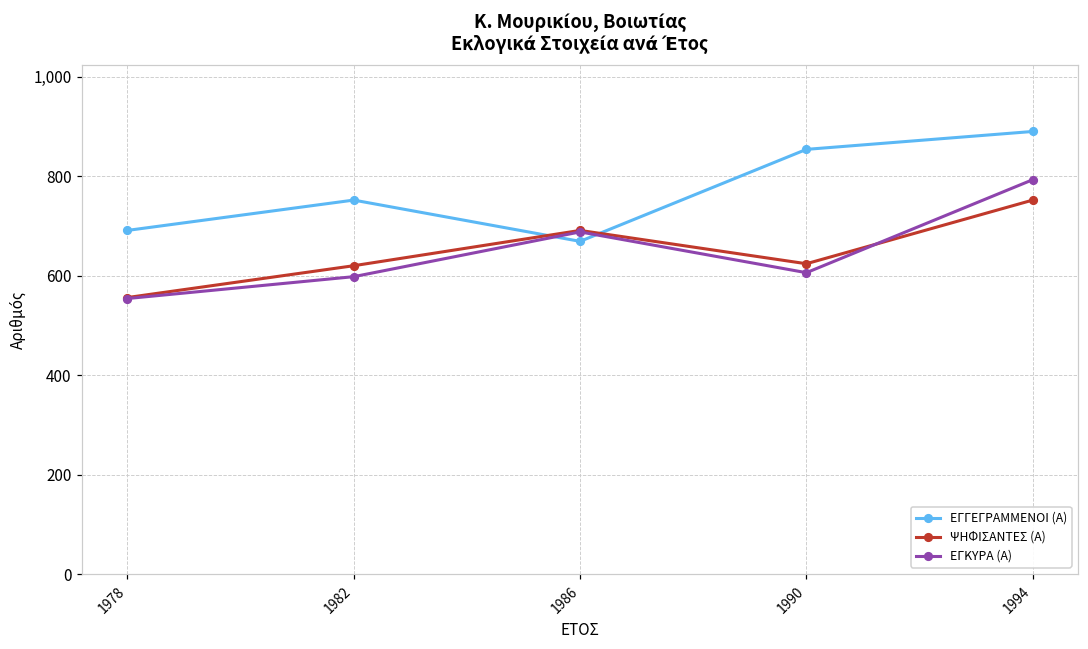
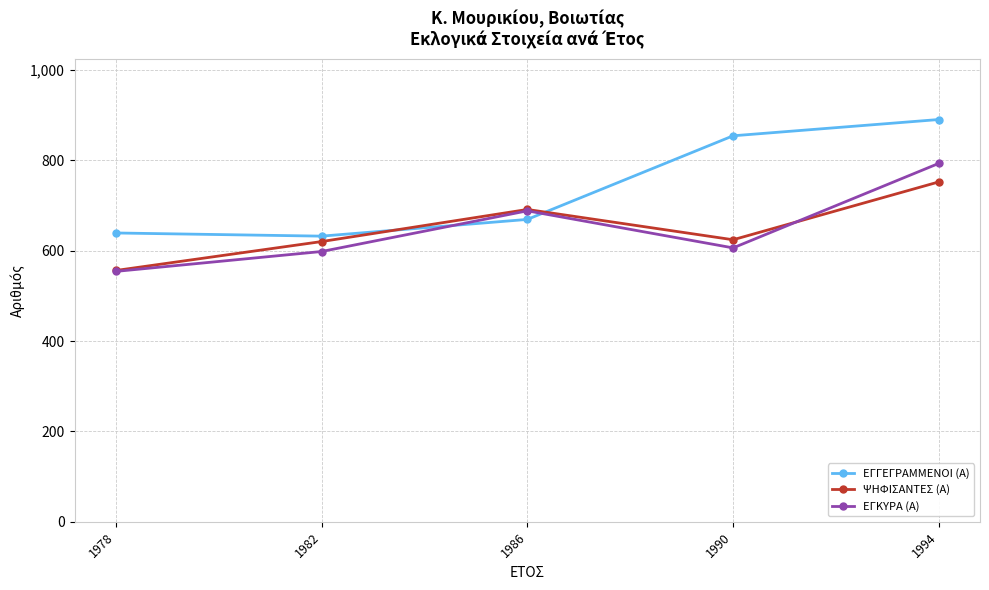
ΕΓΓΕΓΡΑΜΜΕΝΟΙ (Α), 1978: 690 -> 640
ΕΓΓΕΓΡΑΜΜΕΝΟΙ (Α), 1982: 750 -> 630
